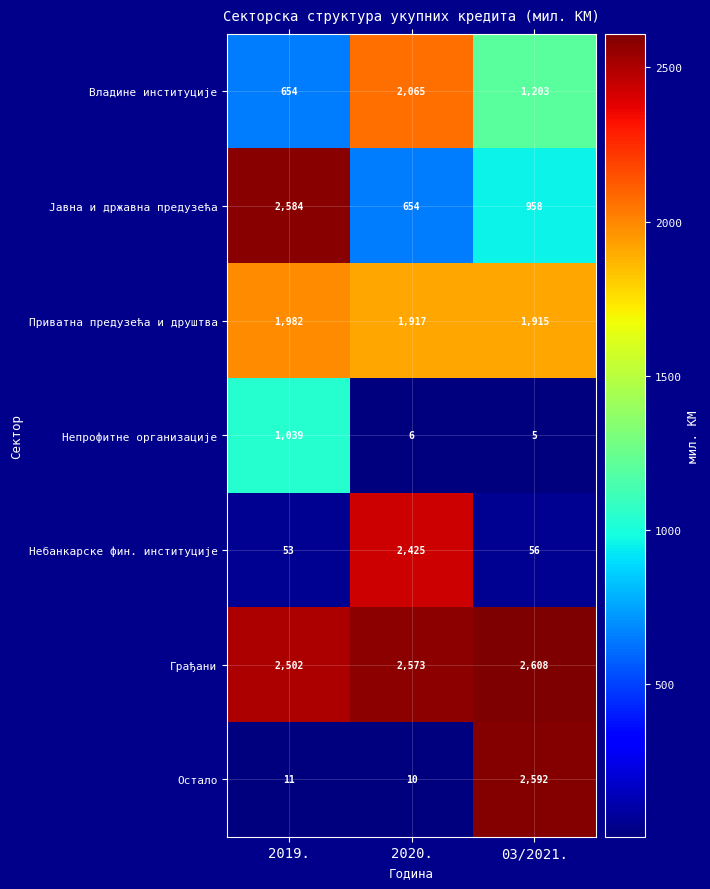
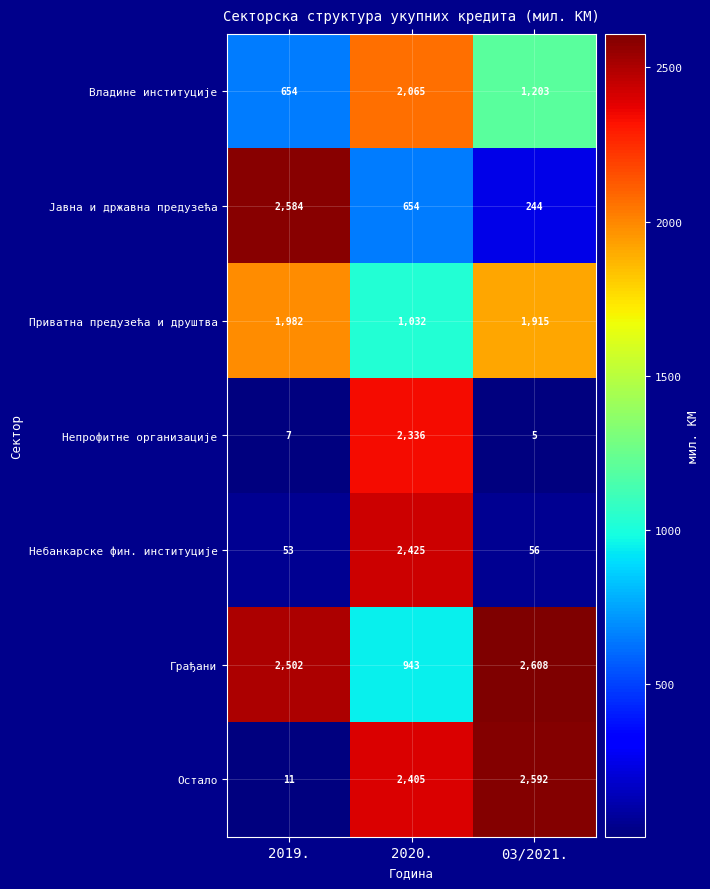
Јавна и државна предузећа, 03/2021.: 958 -> 244
Приватна предузећа и друштва, 2020.: 1,917 -> 1,032
Непрофитне организације, 2019.: 1,039 -> 7
Непрофитне организације, 2020.: 6 -> 2,336
Грађани, 2020.: 2,573 -> 943
Остало, 2020.: 10 -> 2,405
